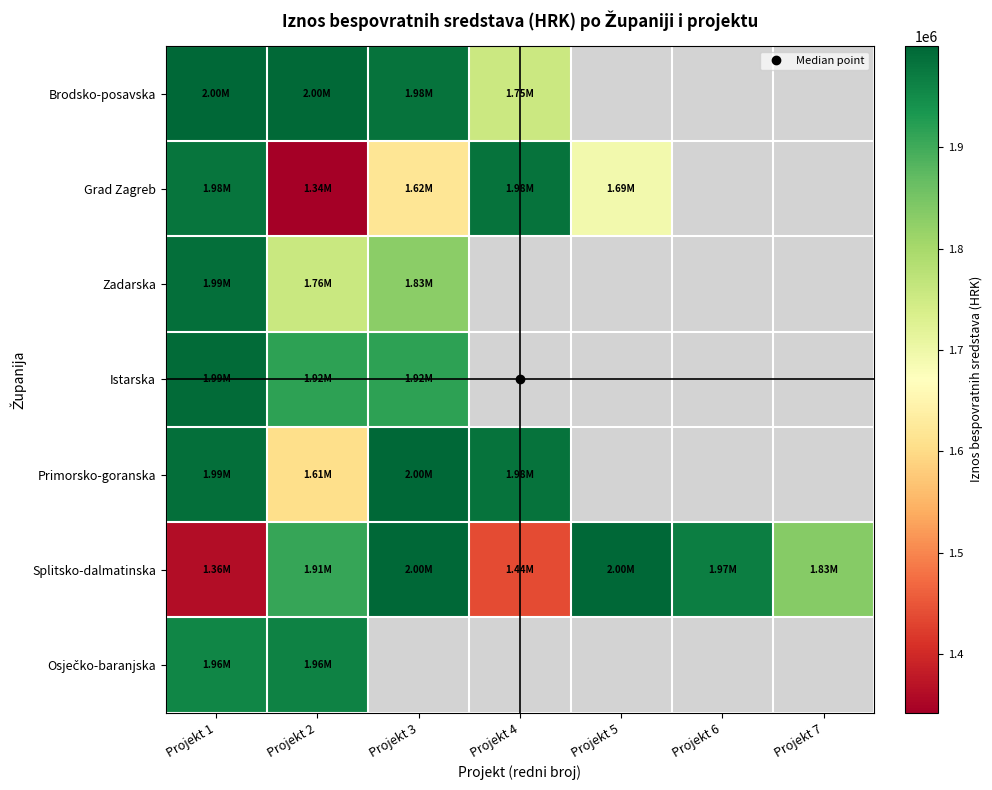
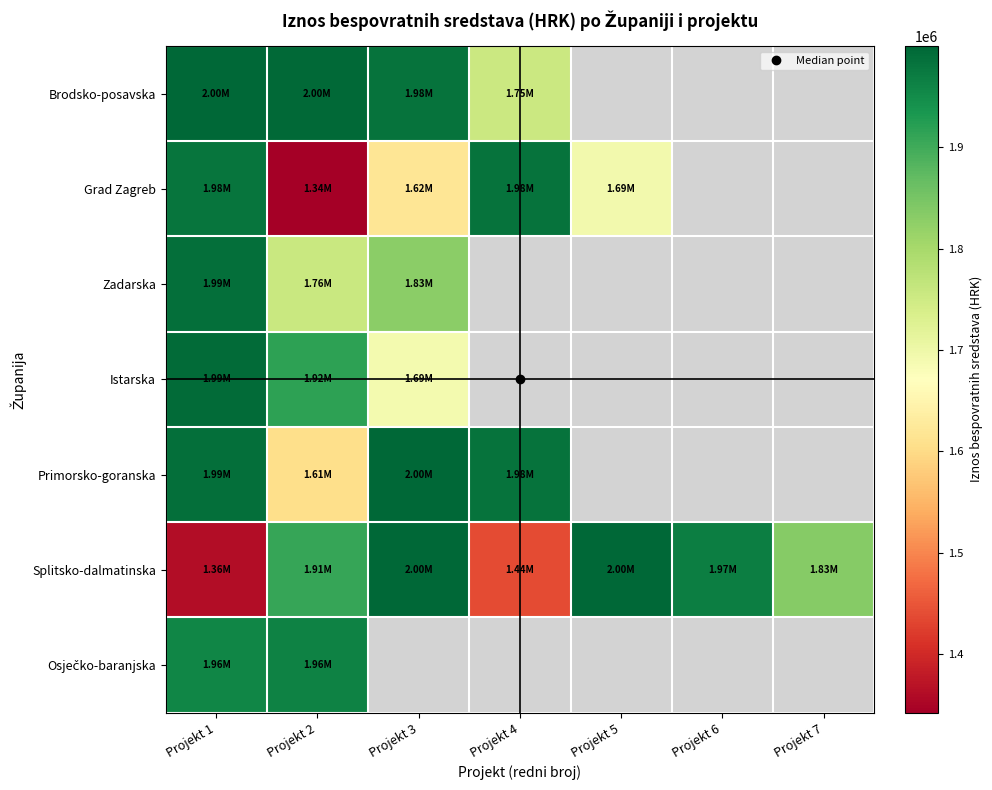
Istarska, Projekt 3: 1.92M -> 1.69M
